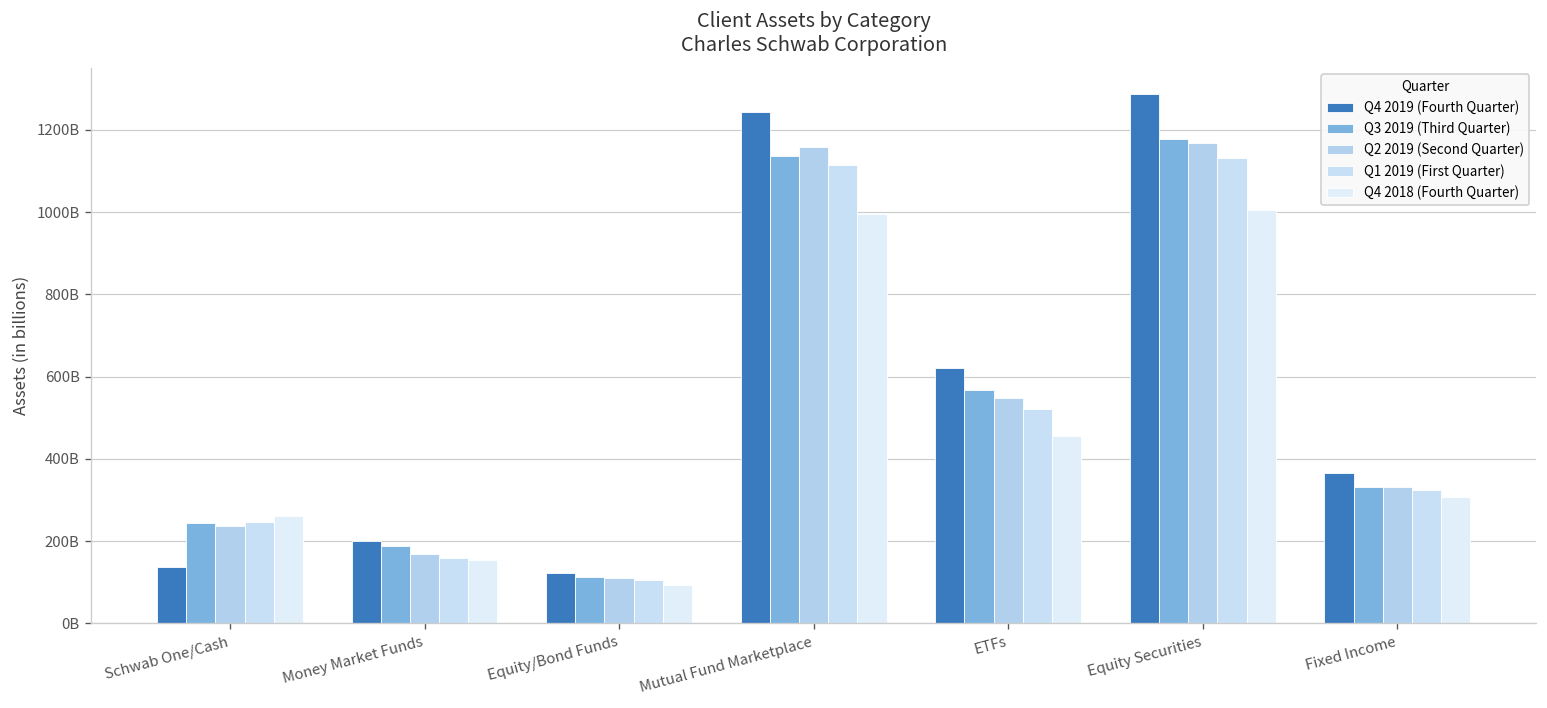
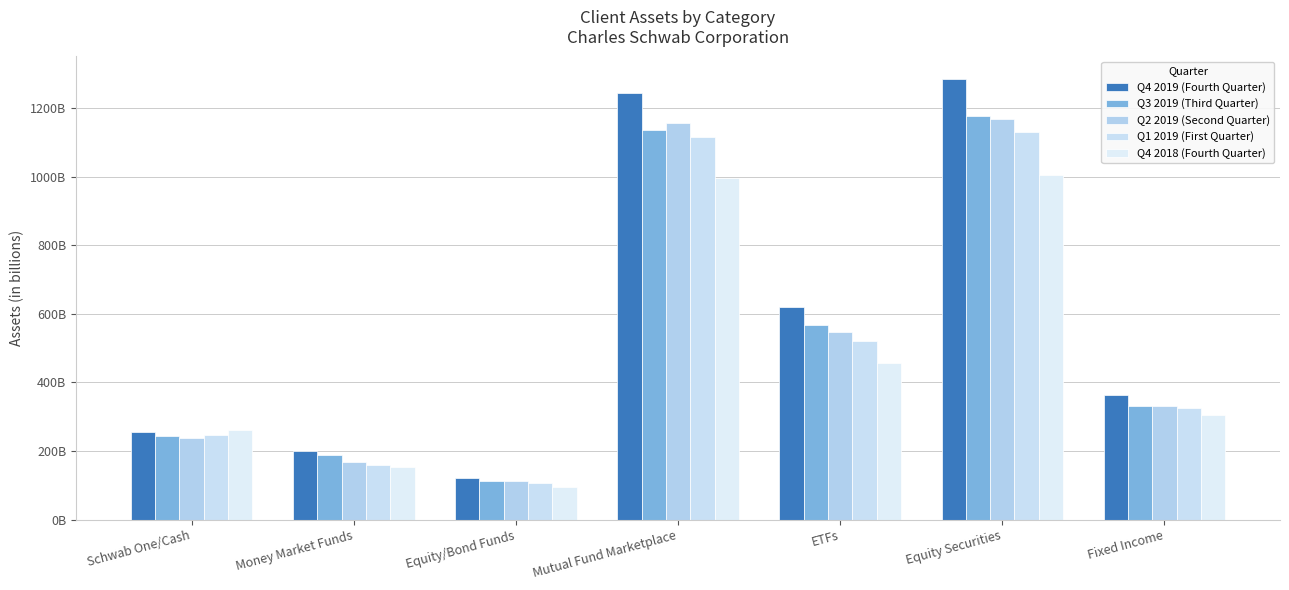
Q4 2019 (Fourth Quarter), Schwab One/Cash: 140000000000 -> 260000000000
